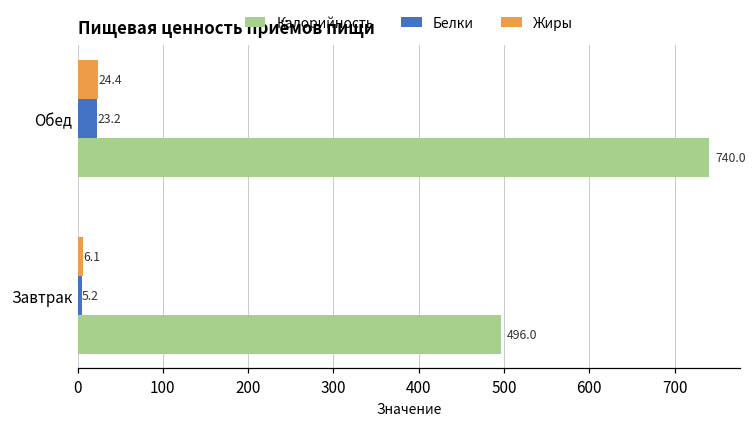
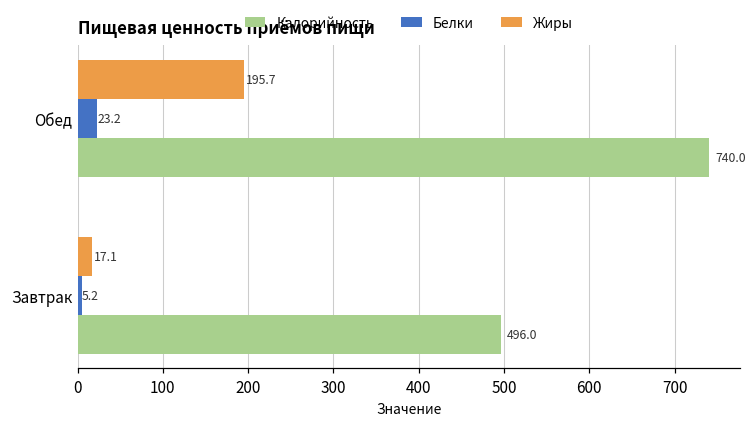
Жиры, Обед: 24.4 -> 195.7
Жиры, Завтрак: 6.1 -> 17.1
